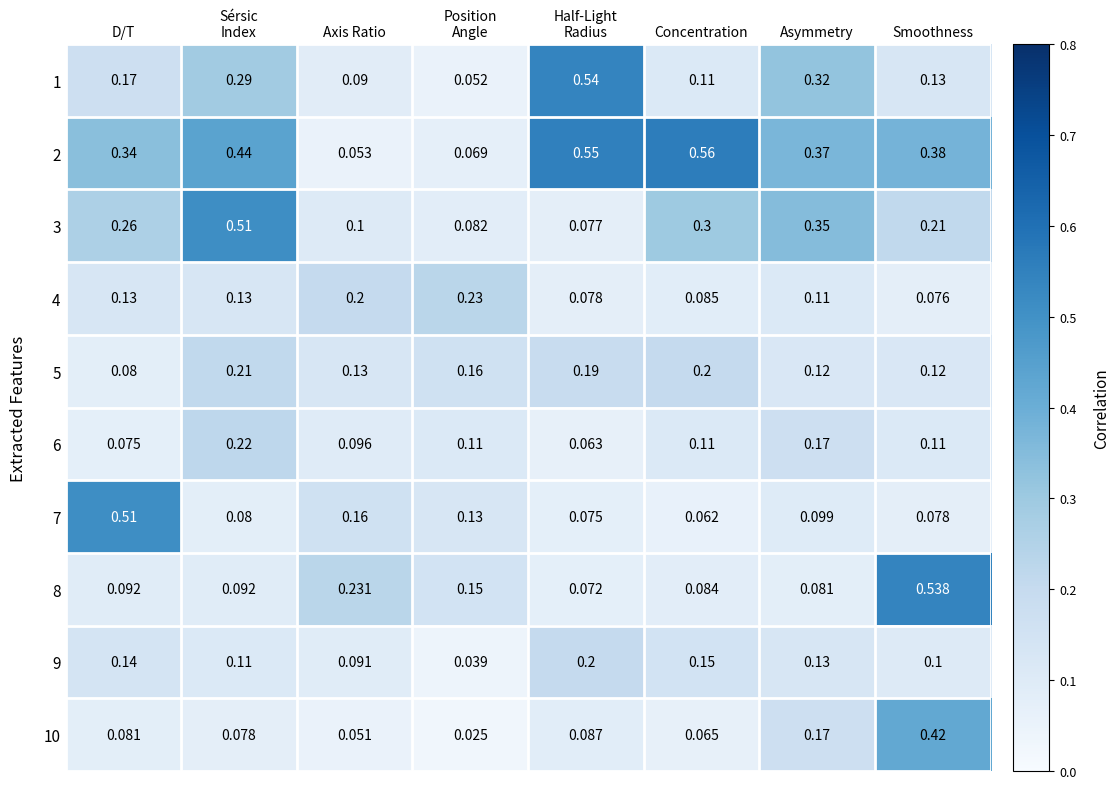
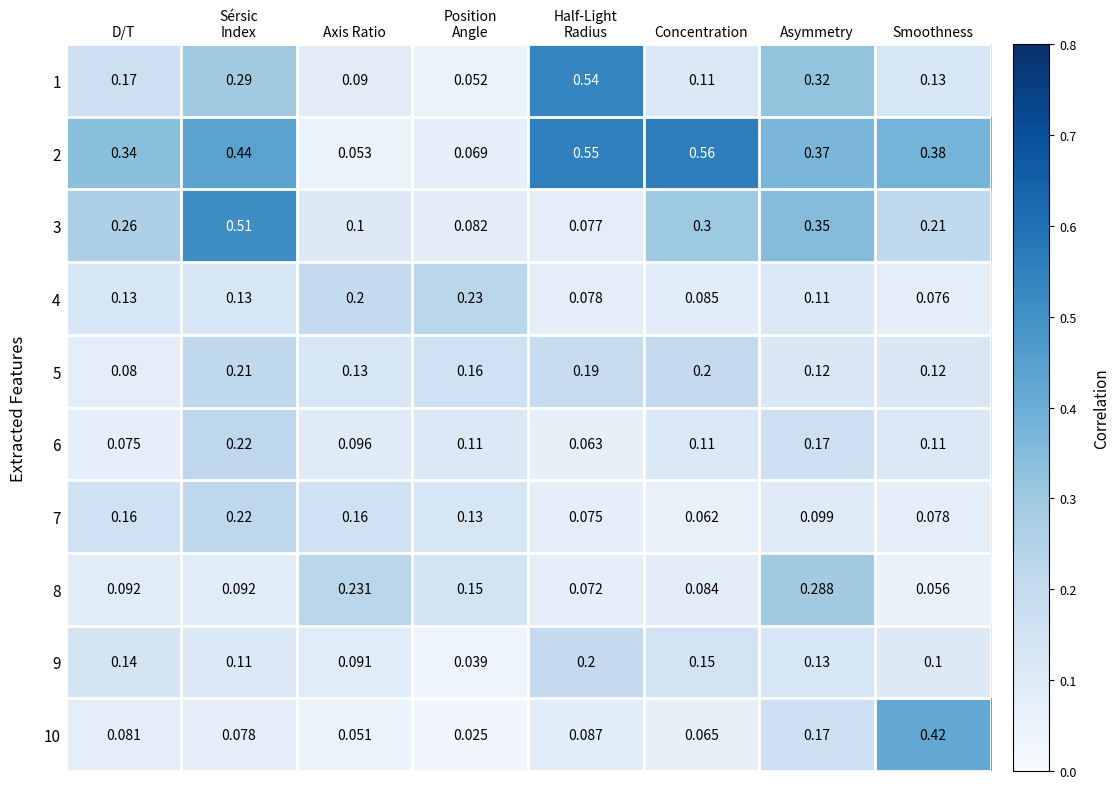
7, D/T: 0.51 -> 0.16
7, Sérsic Index: 0.08 -> 0.22
8, Asymmetry: 0.081 -> 0.288
8, Smoothness: 0.538 -> 0.056
